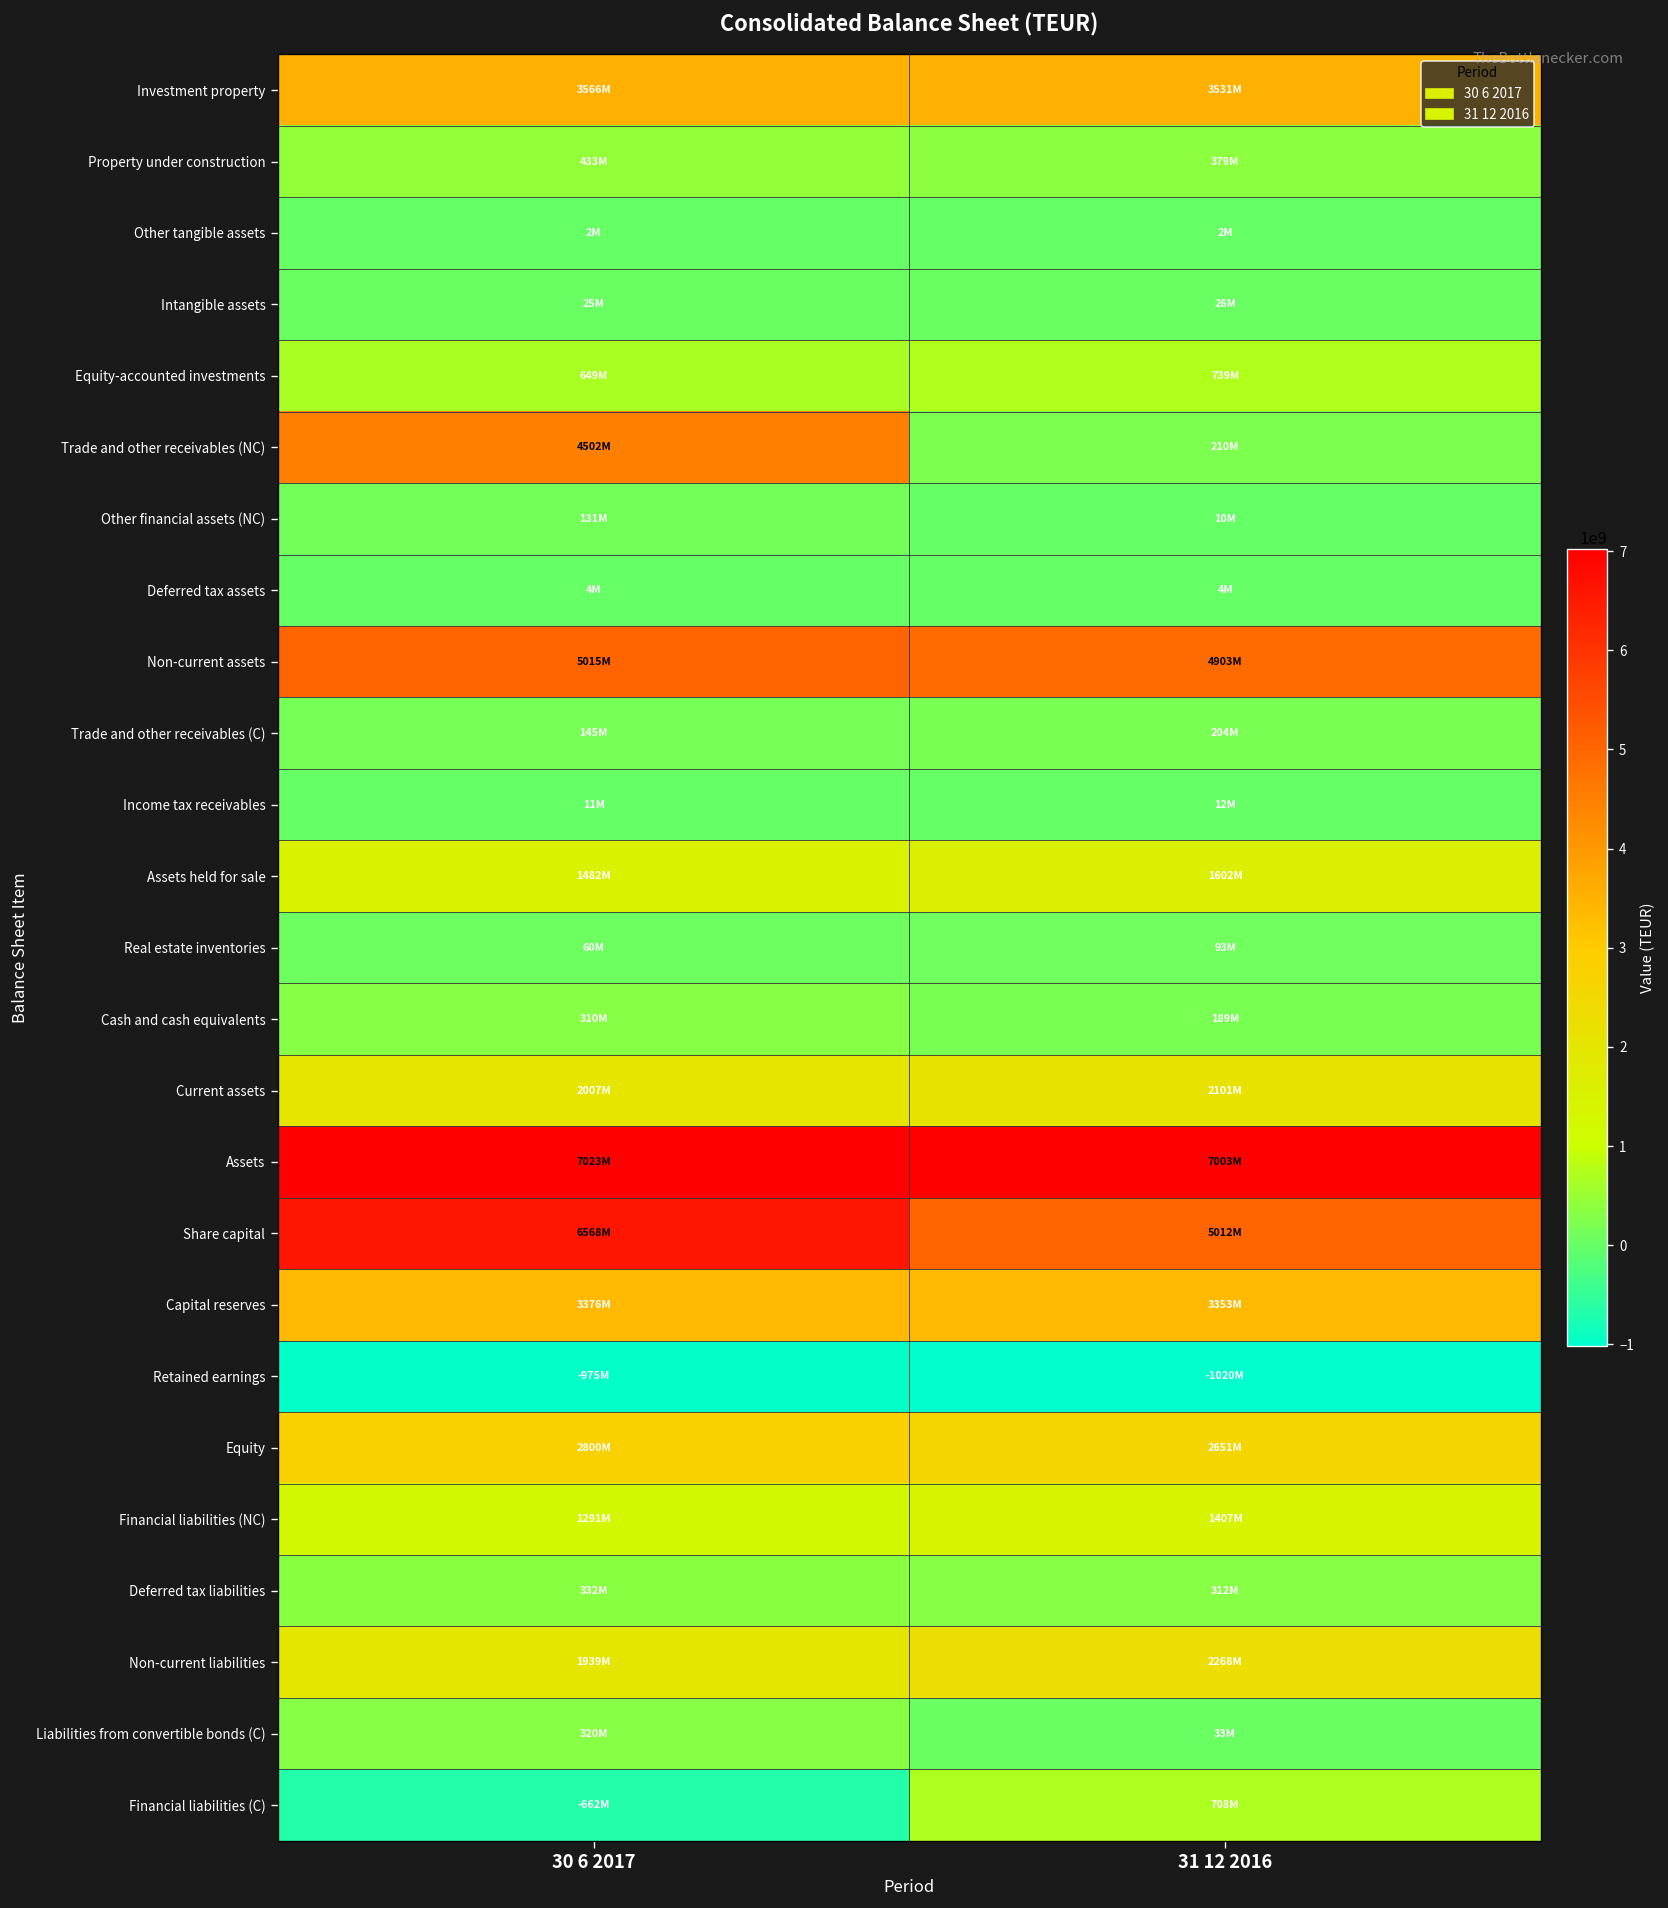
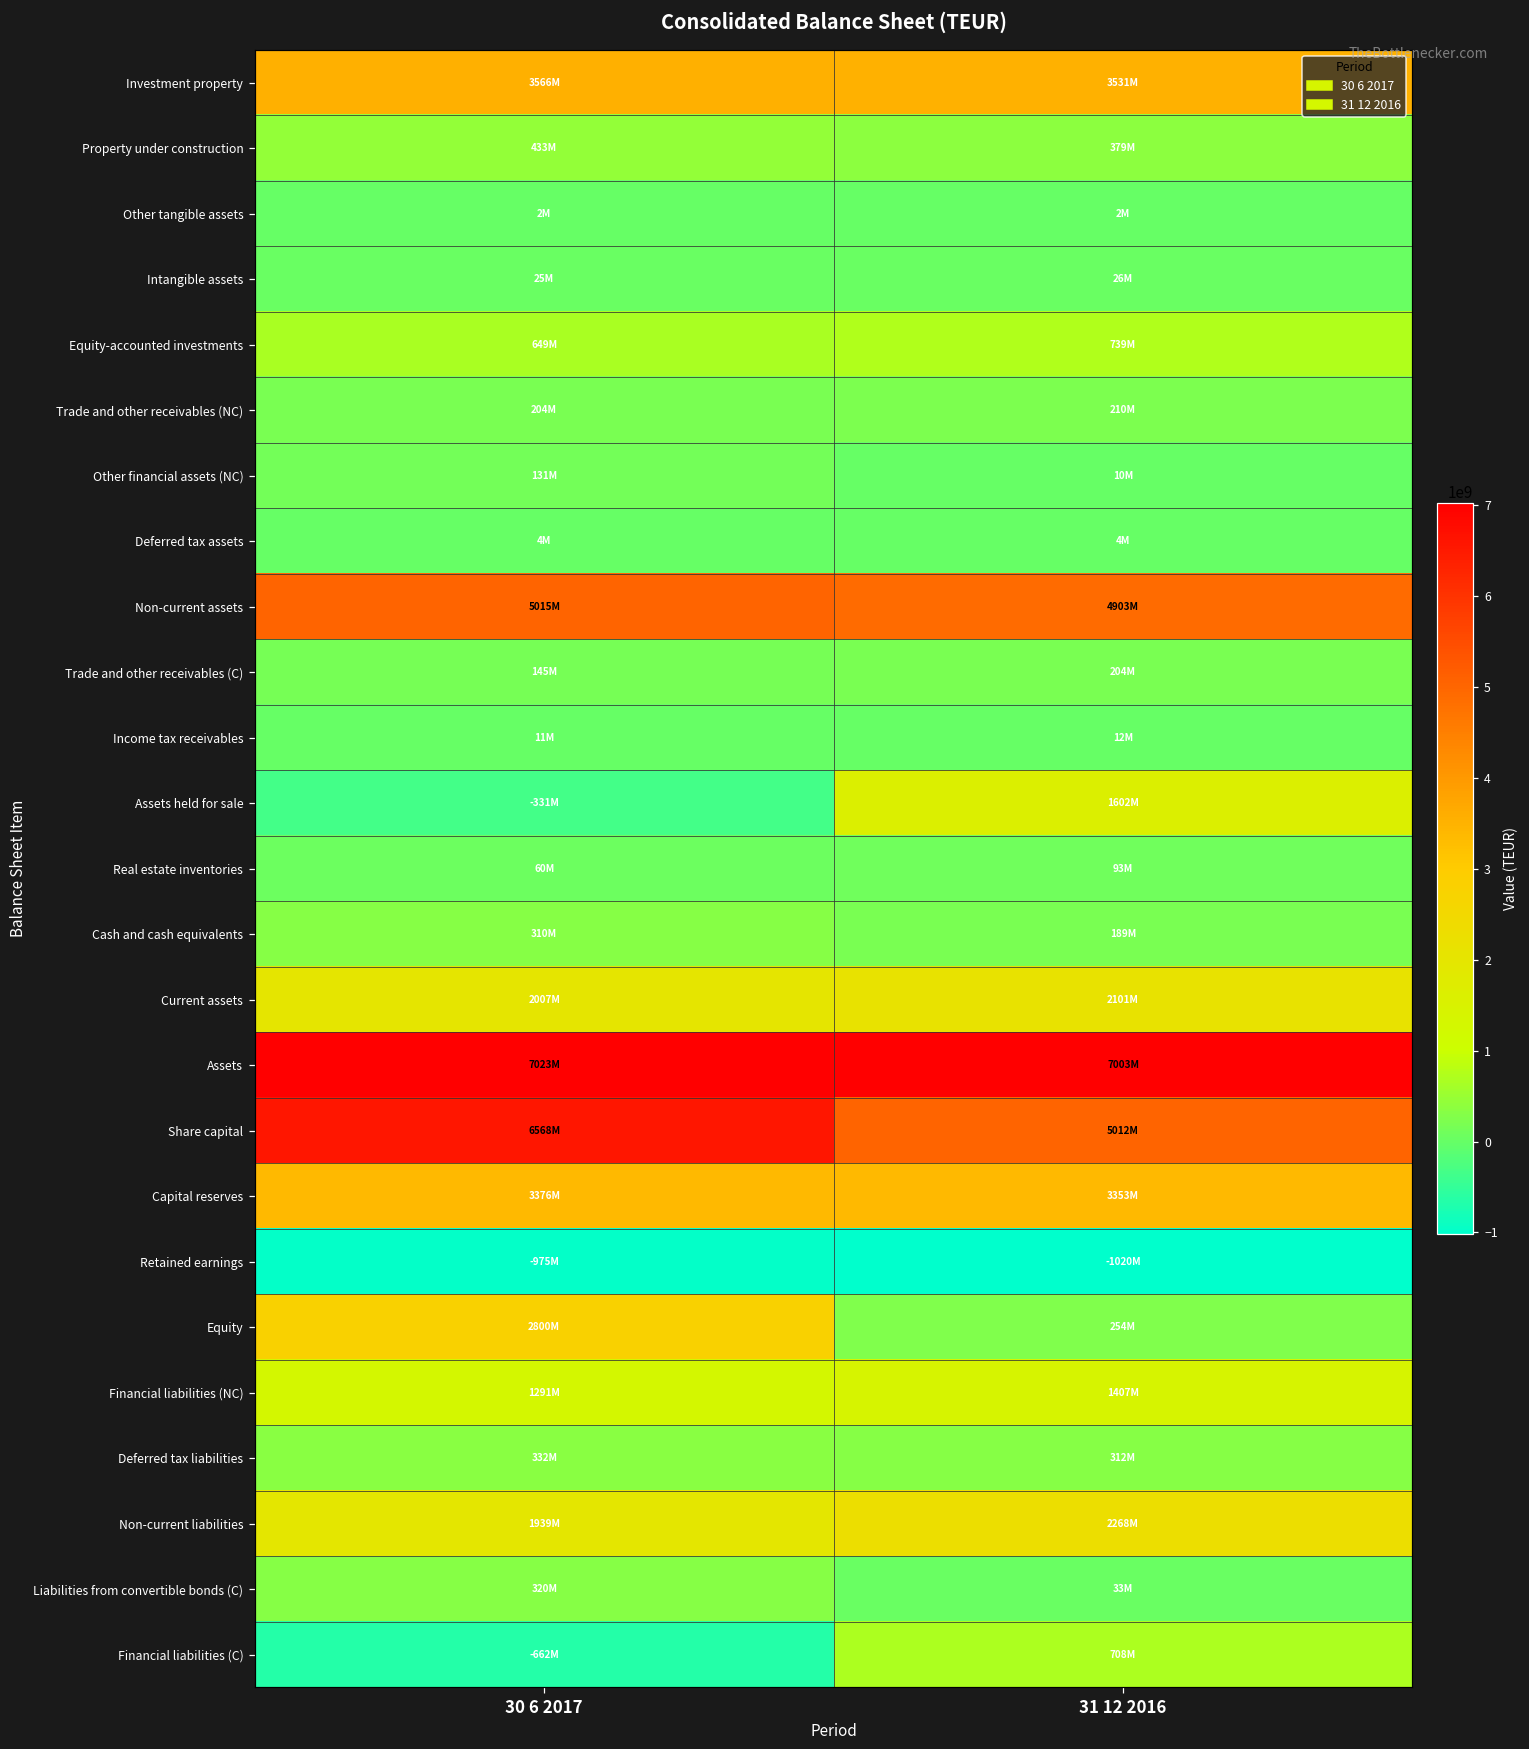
Trade and other receivables (NC), 30 6 2017: 4502M -> 204M
Assets held for sale, 30 6 2017: 1482M -> -331M
Equity, 31 12 2016: 2651M -> 254M
